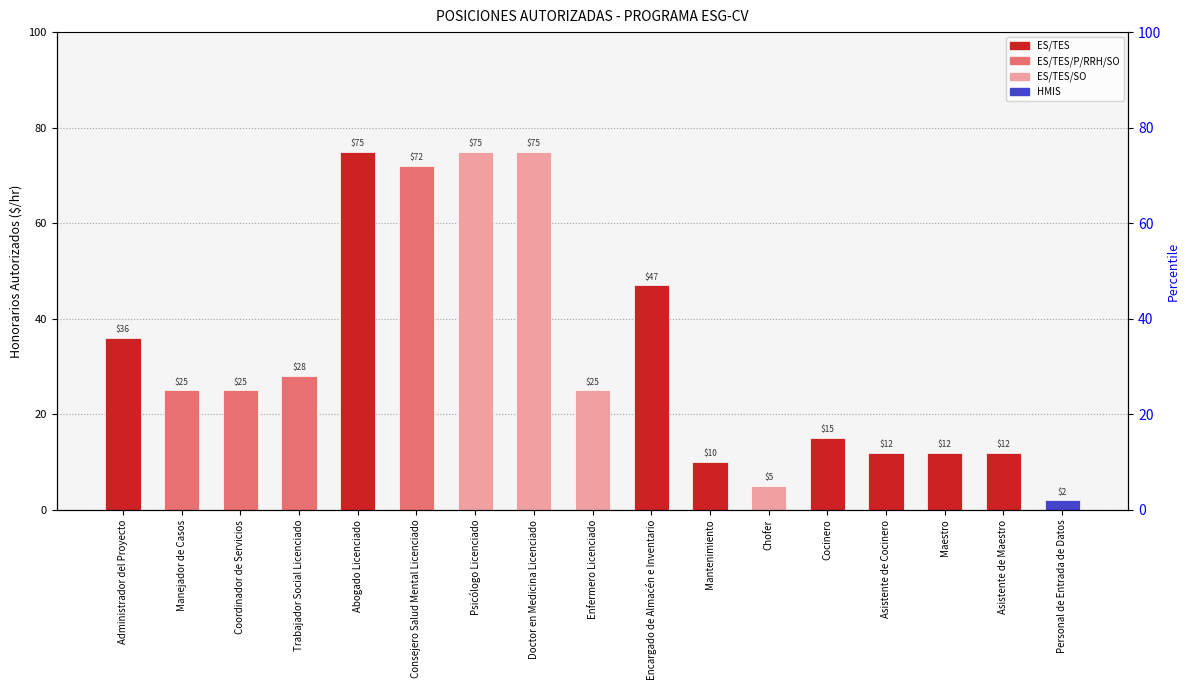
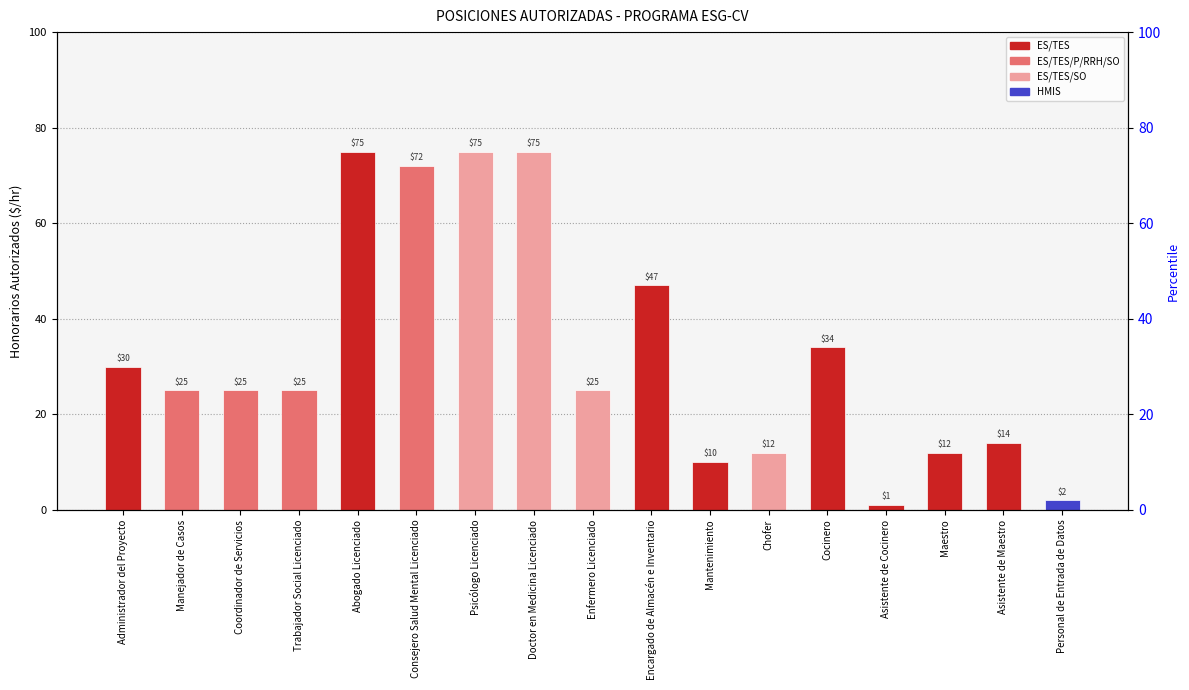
Administrador del Proyecto: $36 -> $30
Trabajador Social Licenciado: $28 -> $25
Chofer: $5 -> $12
Cocinero: $15 -> $34
Asistente de Cocinero: $12 -> $1
Asistente de Maestro: $12 -> $14
